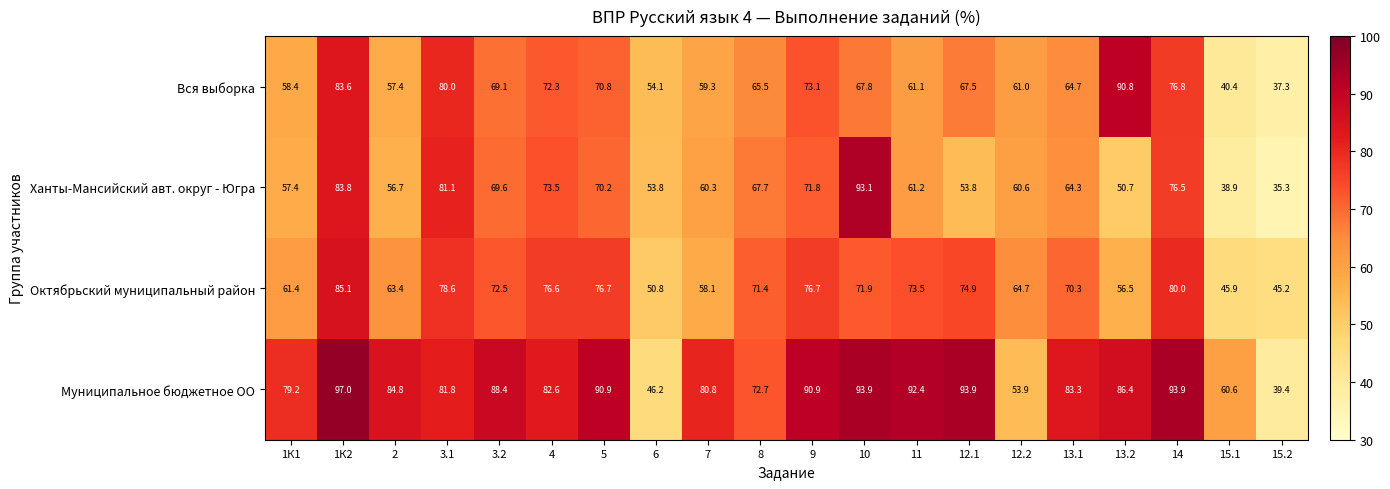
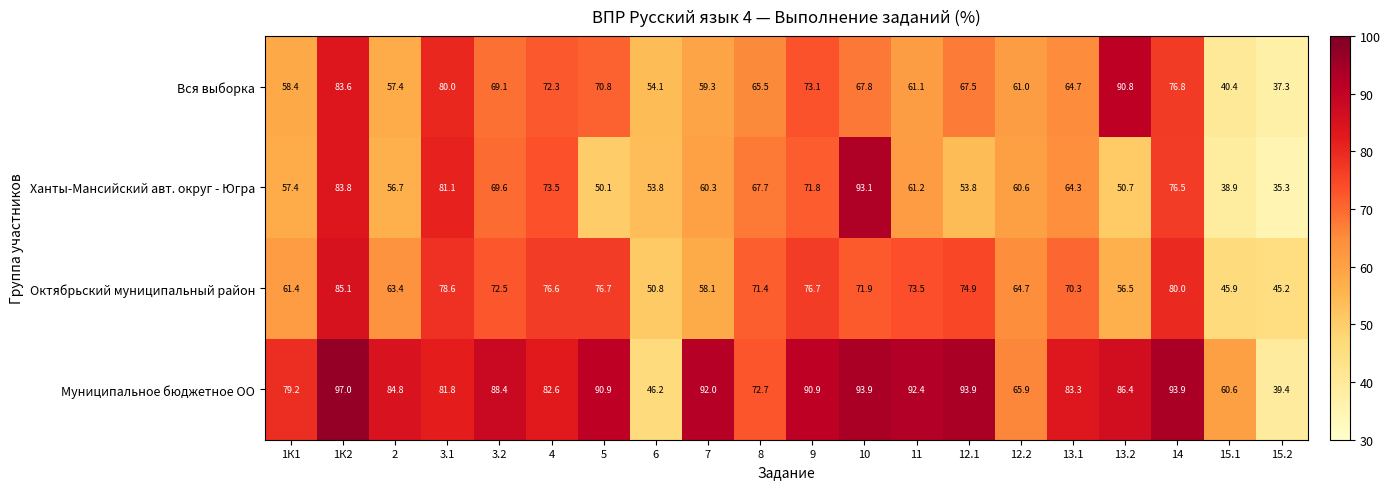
Ханты-Мансийский авт. округ - Югра, 5: 70.2 -> 50.1
Муниципальное бюджетное ОО, 7: 80.8 -> 92.0
Муниципальное бюджетное ОО, 12.2: 53.9 -> 65.9
